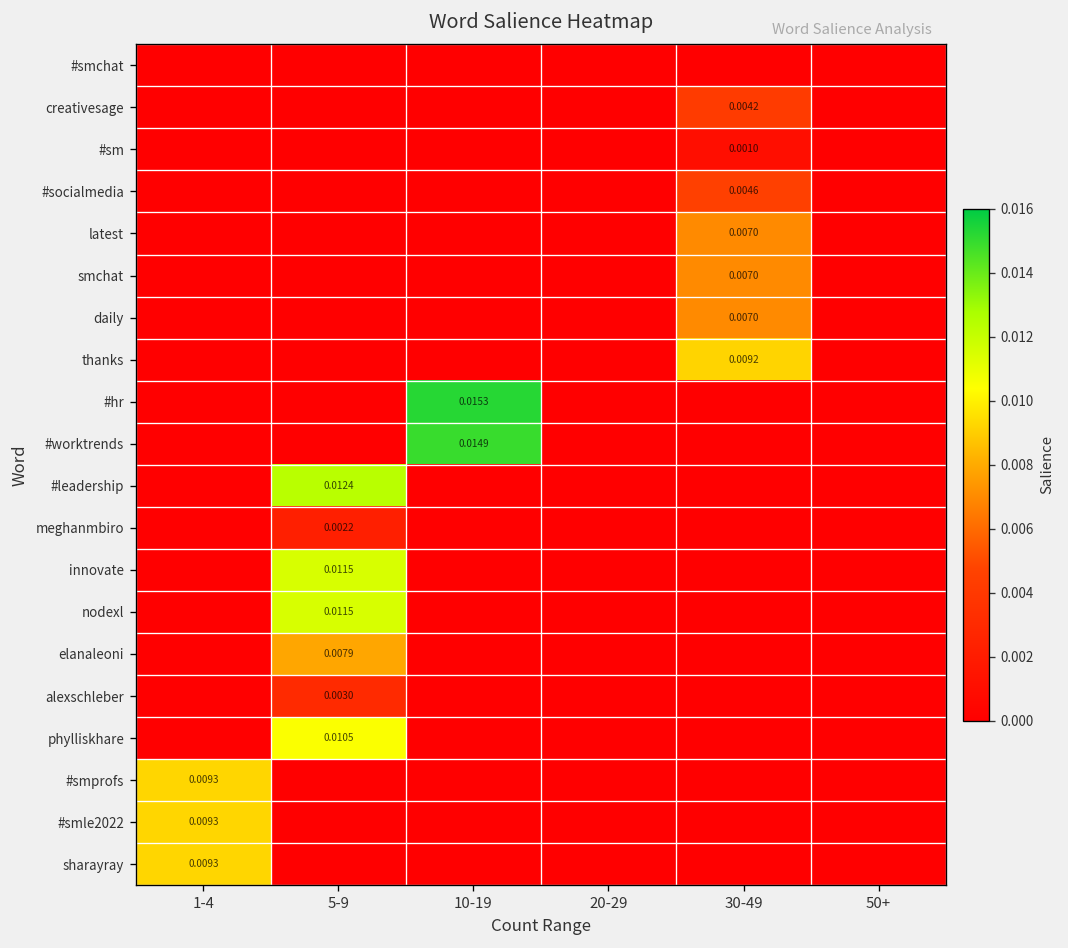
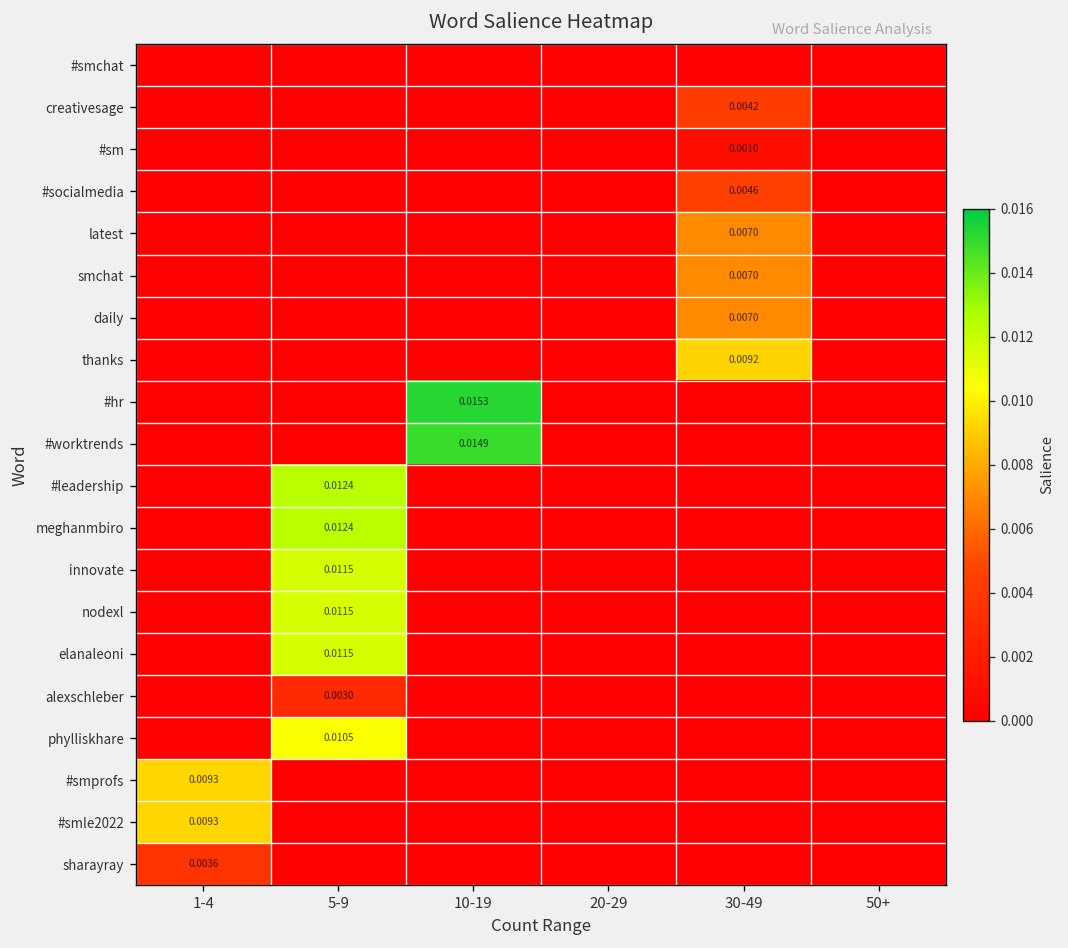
meghanmbiro, 5-9: 0.0022 -> 0.0124
elanaleoni, 5-9: 0.0079 -> 0.0115
sharayray, 1-4: 0.0093 -> 0.0036
